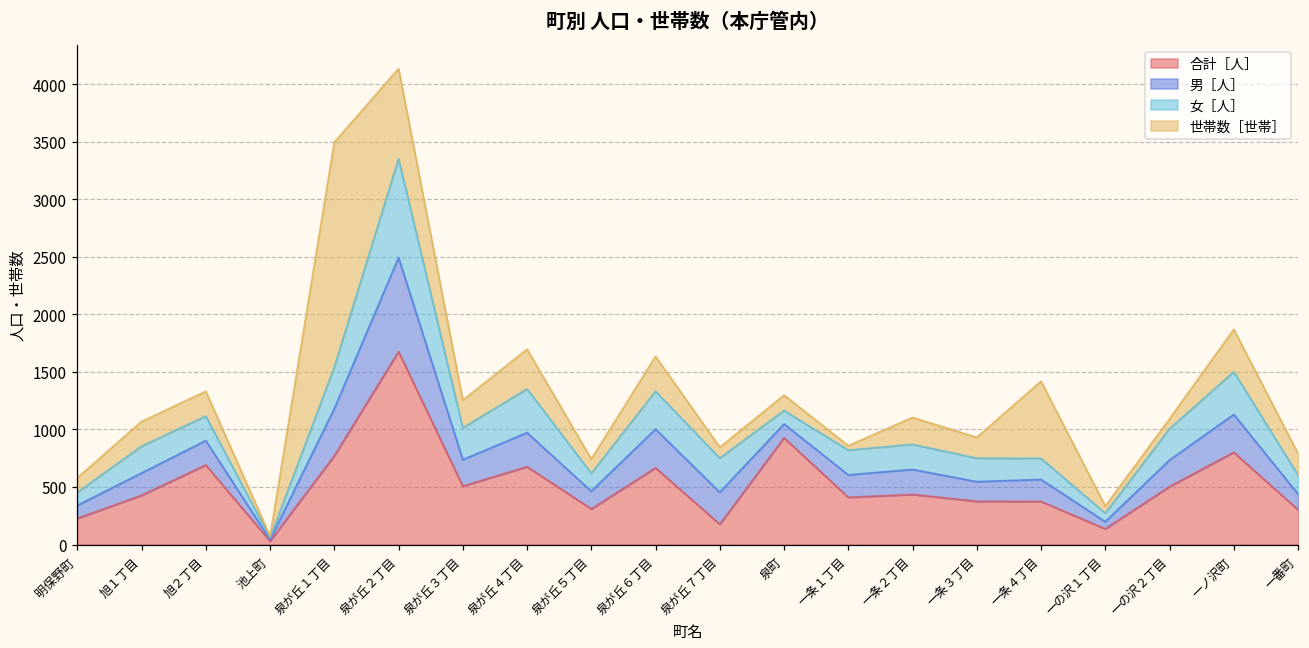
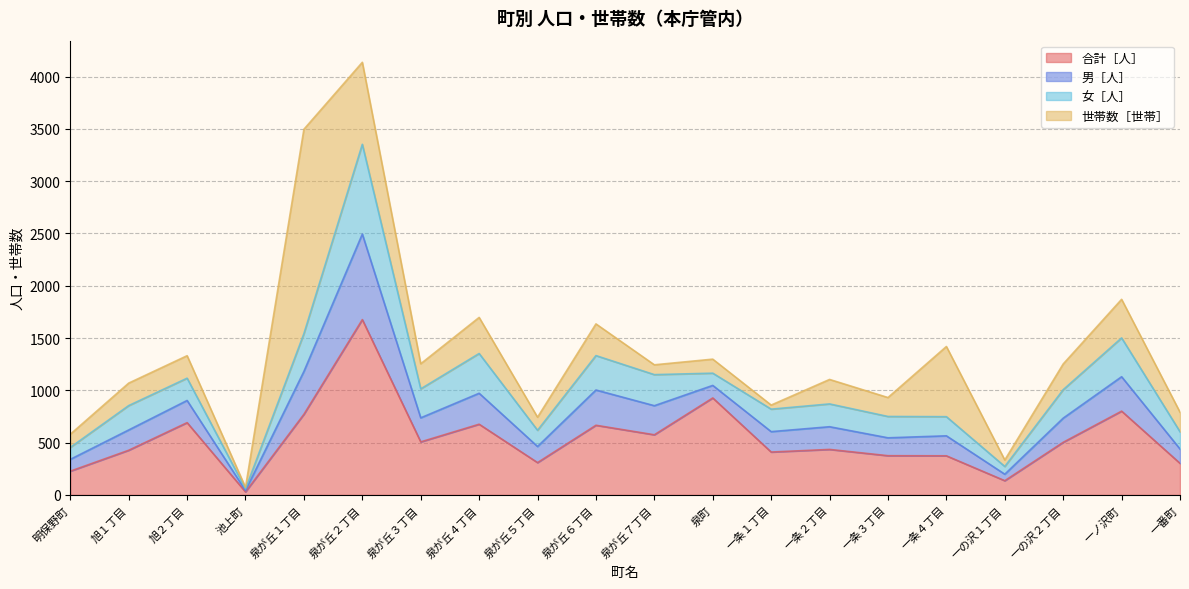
合計［人］, 泉が丘７丁目: 180 -> 580
世帯数［世帯］, 一の沢２丁目: 90 -> 250
